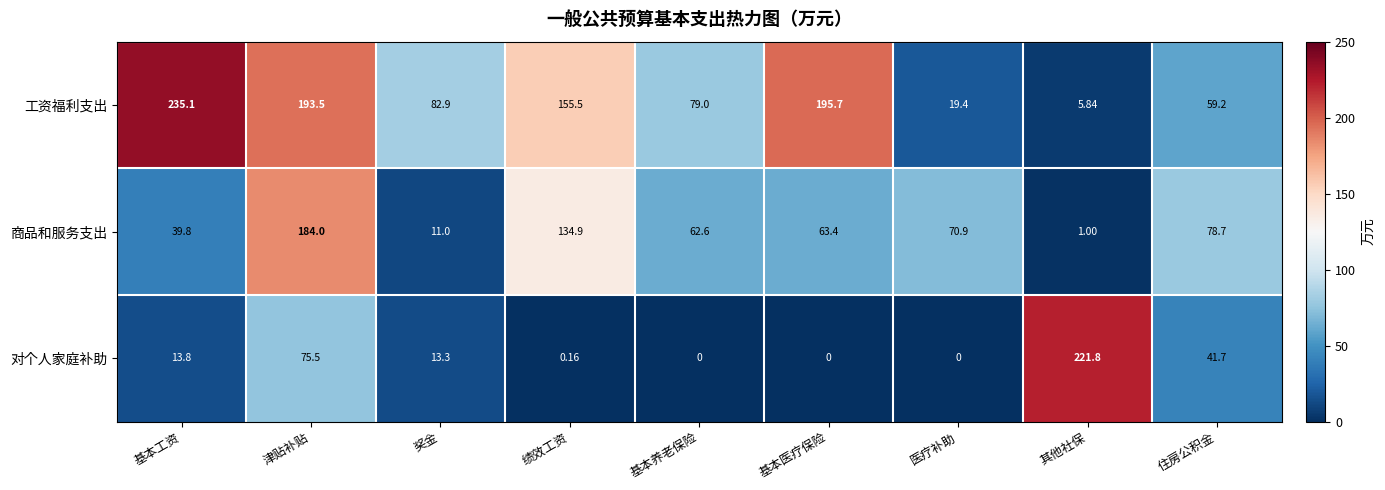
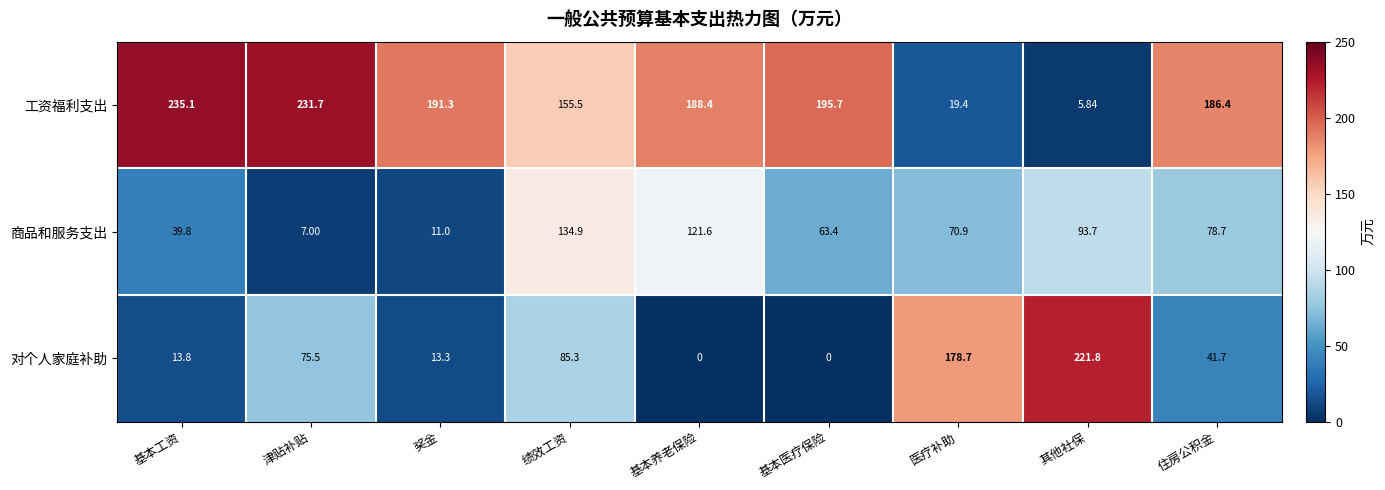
工资福利支出, 津贴补贴: 193.5 -> 231.7
工资福利支出, 奖金: 82.9 -> 191.3
工资福利支出, 基本养老保险: 79.0 -> 188.4
工资福利支出, 住房公积金: 59.2 -> 186.4
商品和服务支出, 津贴补贴: 184.0 -> 7.00
商品和服务支出, 基本养老保险: 62.6 -> 121.6
商品和服务支出, 其他社保: 1.00 -> 93.7
对个人家庭补助, 绩效工资: 0.16 -> 85.3
对个人家庭补助, 医疗补助: 0 -> 178.7
